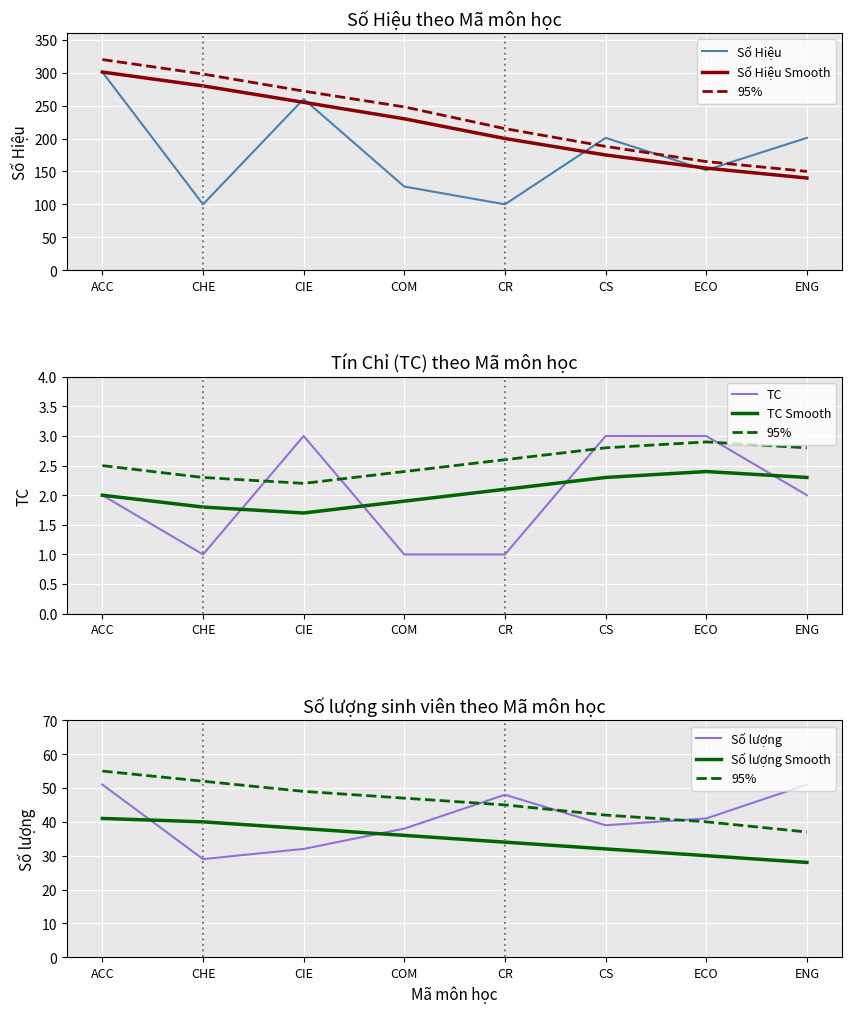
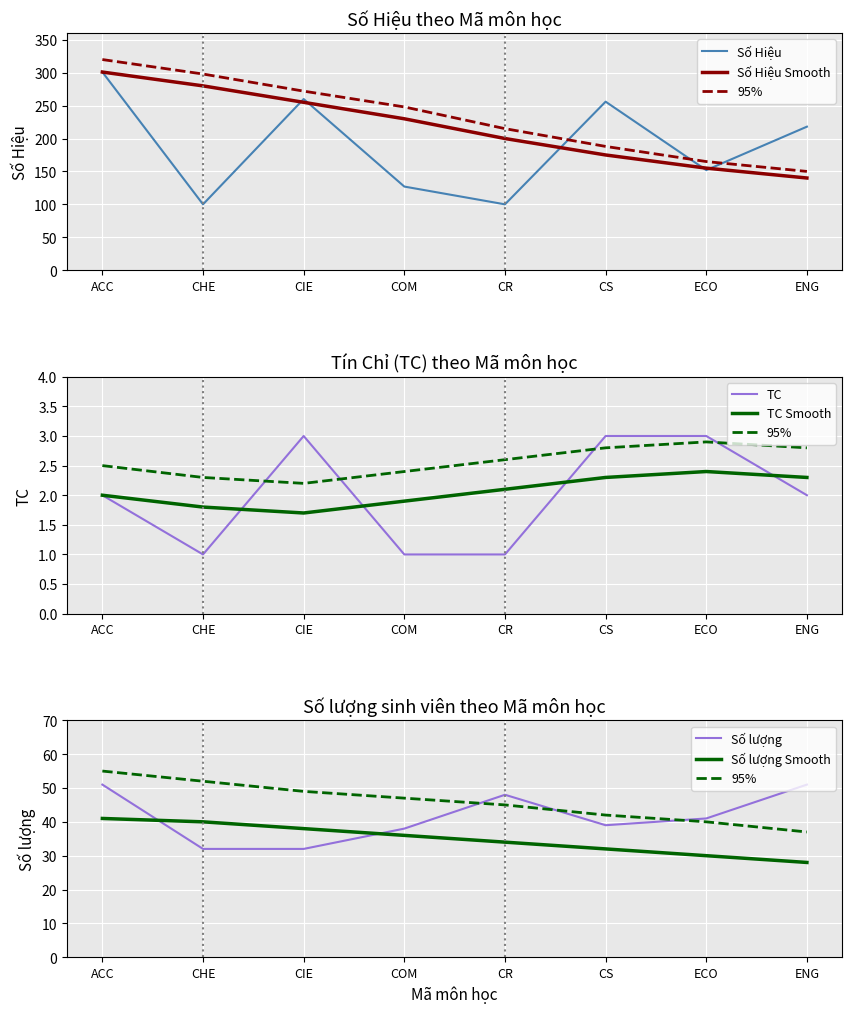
Số Hiệu theo Mã môn học, Số Hiệu, CS: 200 -> 260
Số Hiệu theo Mã môn học, Số Hiệu, ENG: 200 -> 220
Số lượng sinh viên theo Mã môn học, Số lượng, CHE: 29 -> 32
